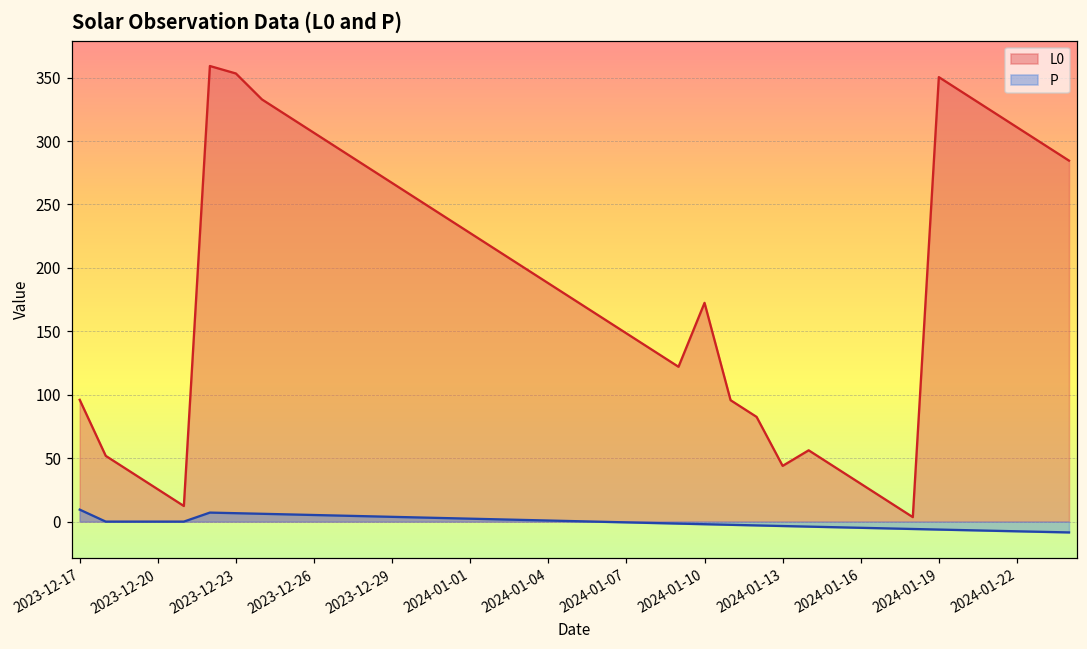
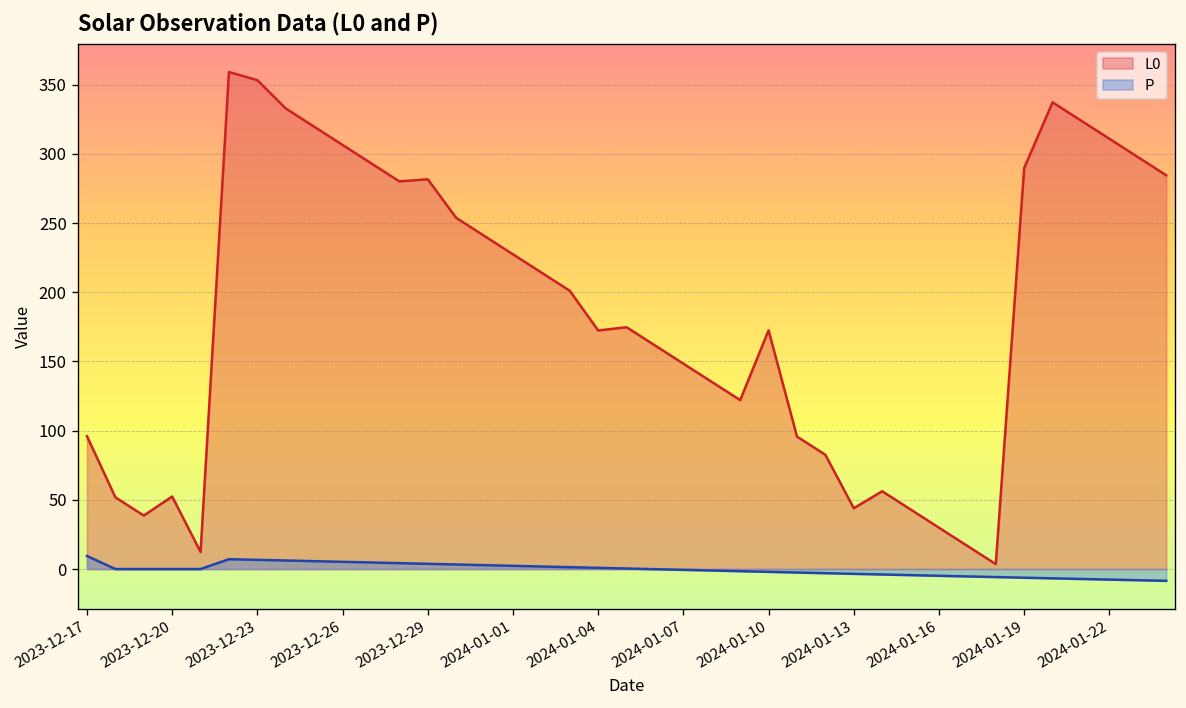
L0, 2023-12-20: 25 -> 52
L0, 2023-12-29: 267 -> 282
L0, 2024-01-04: 188 -> 172
L0, 2024-01-19: 350 -> 290
